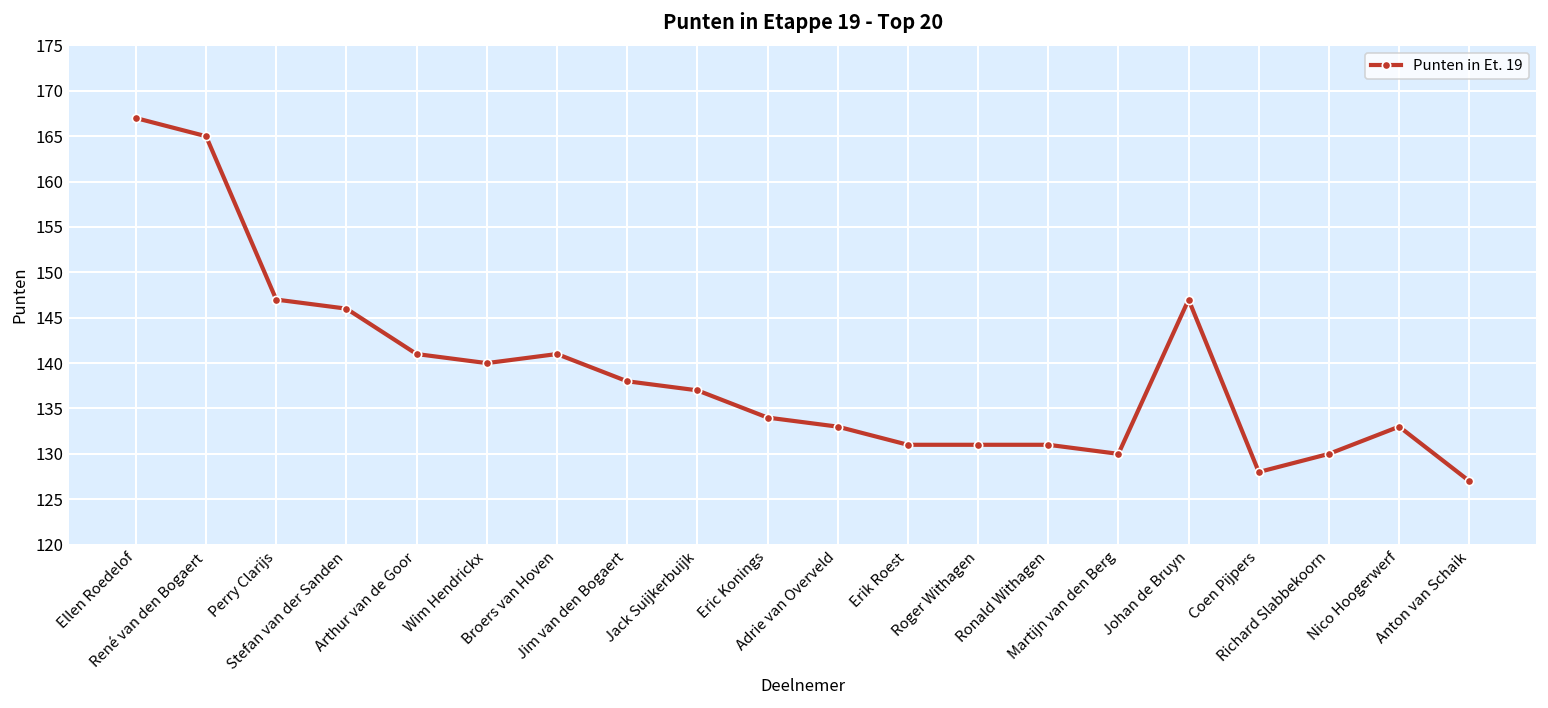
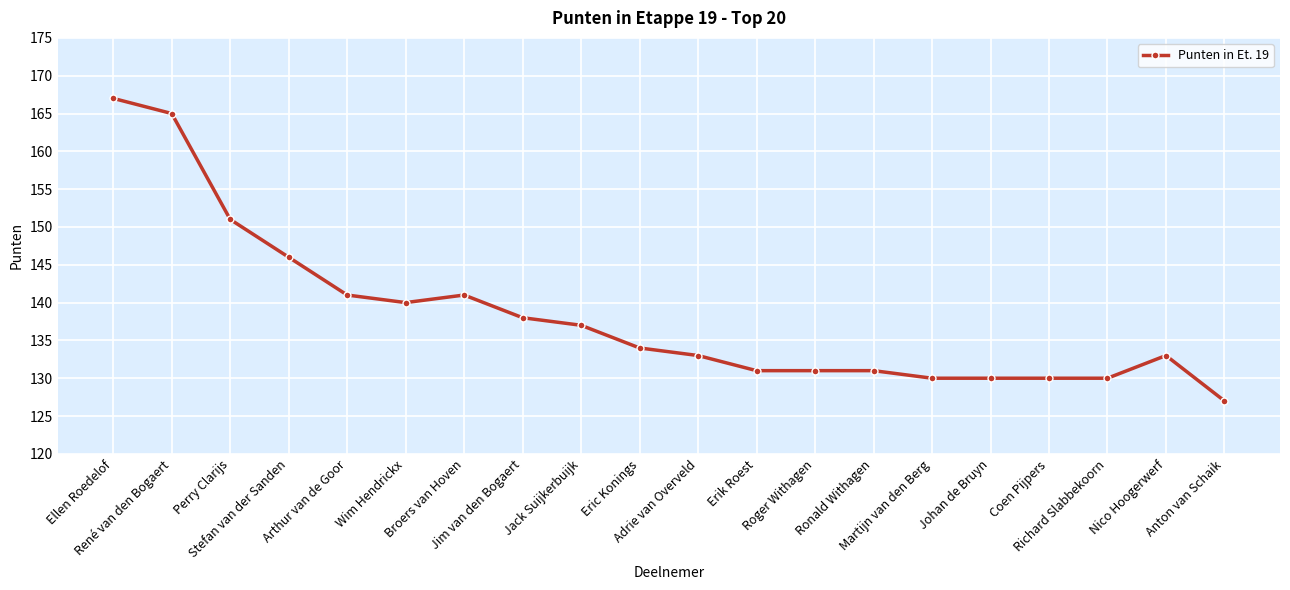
Perry Clarijs: 147 -> 151
Johan de Bruyn: 147 -> 130
Coen Pijpers: 128 -> 130
